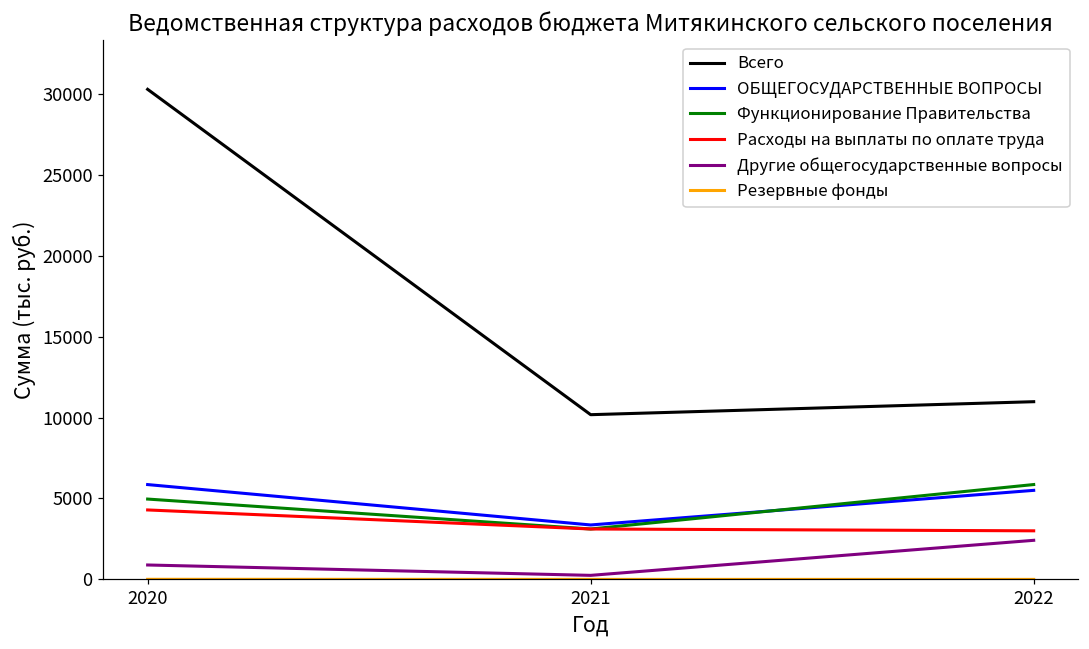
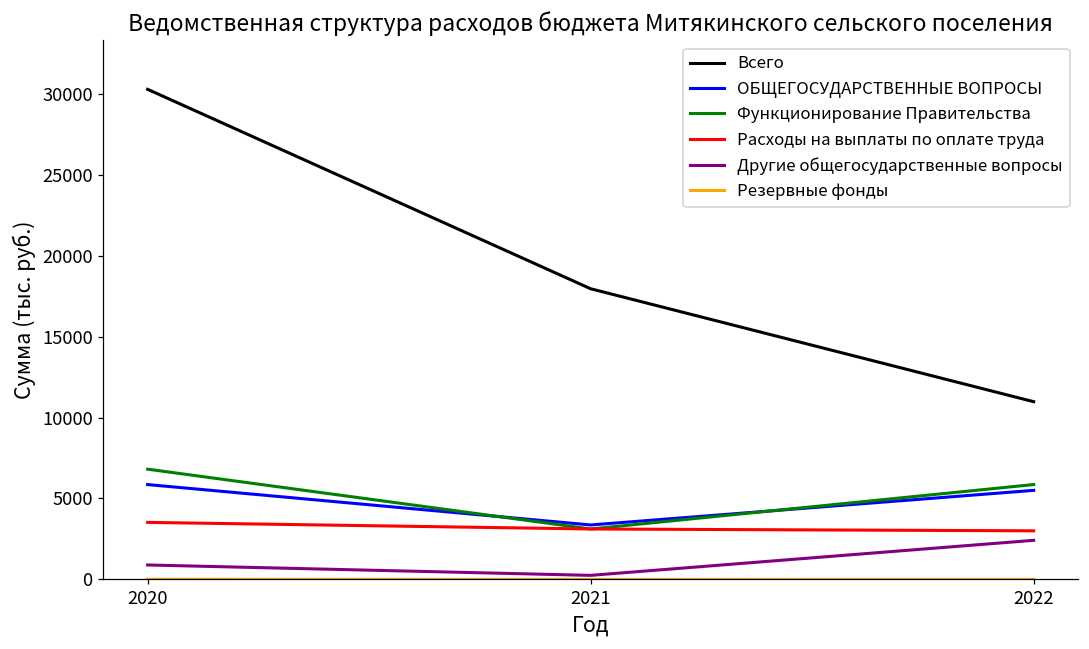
Функционирование Правительства, 2020: 5000 -> 6800
Расходы на выплаты по оплате труда, 2020: 4300 -> 3500
Всего, 2021: 10200 -> 18000
